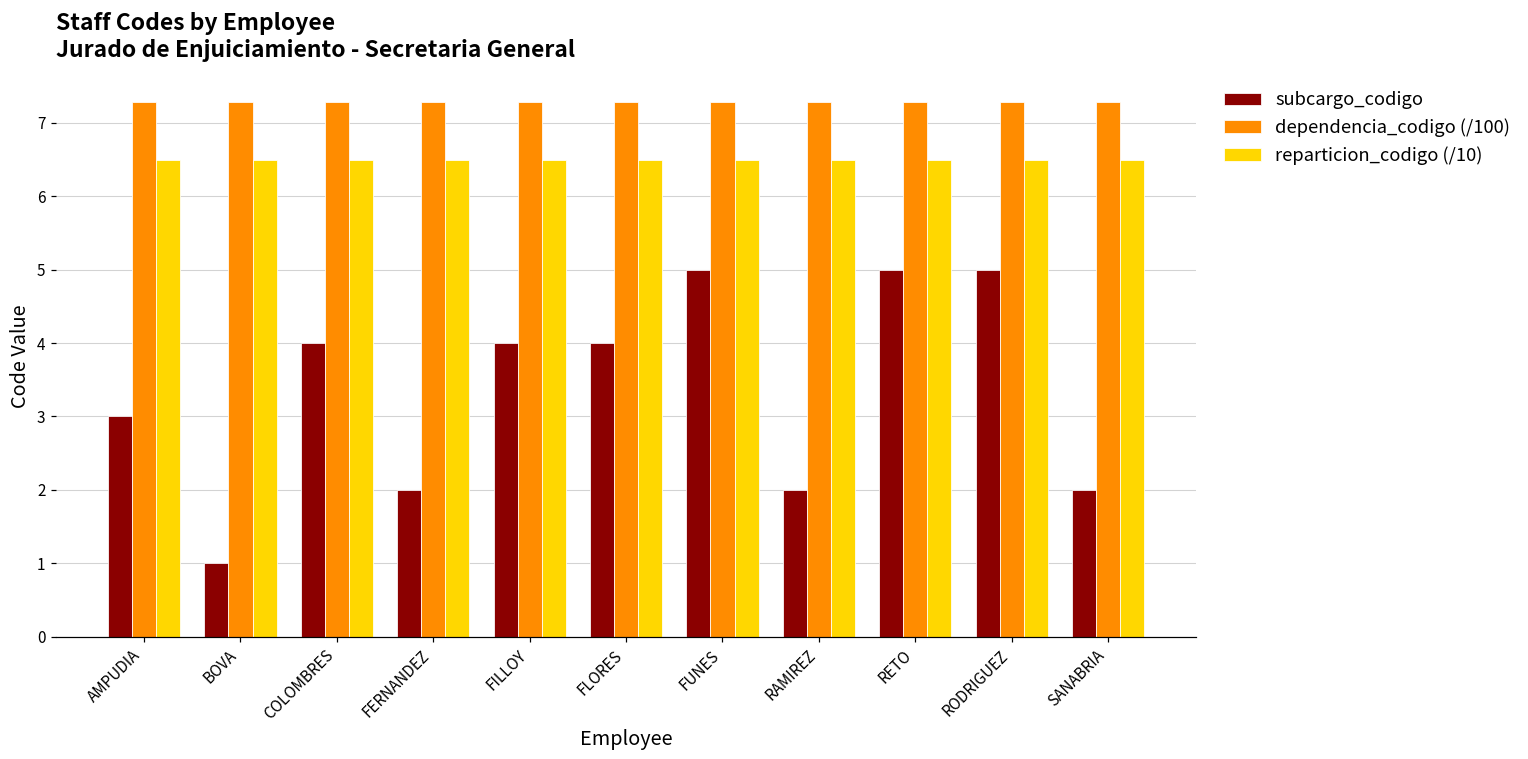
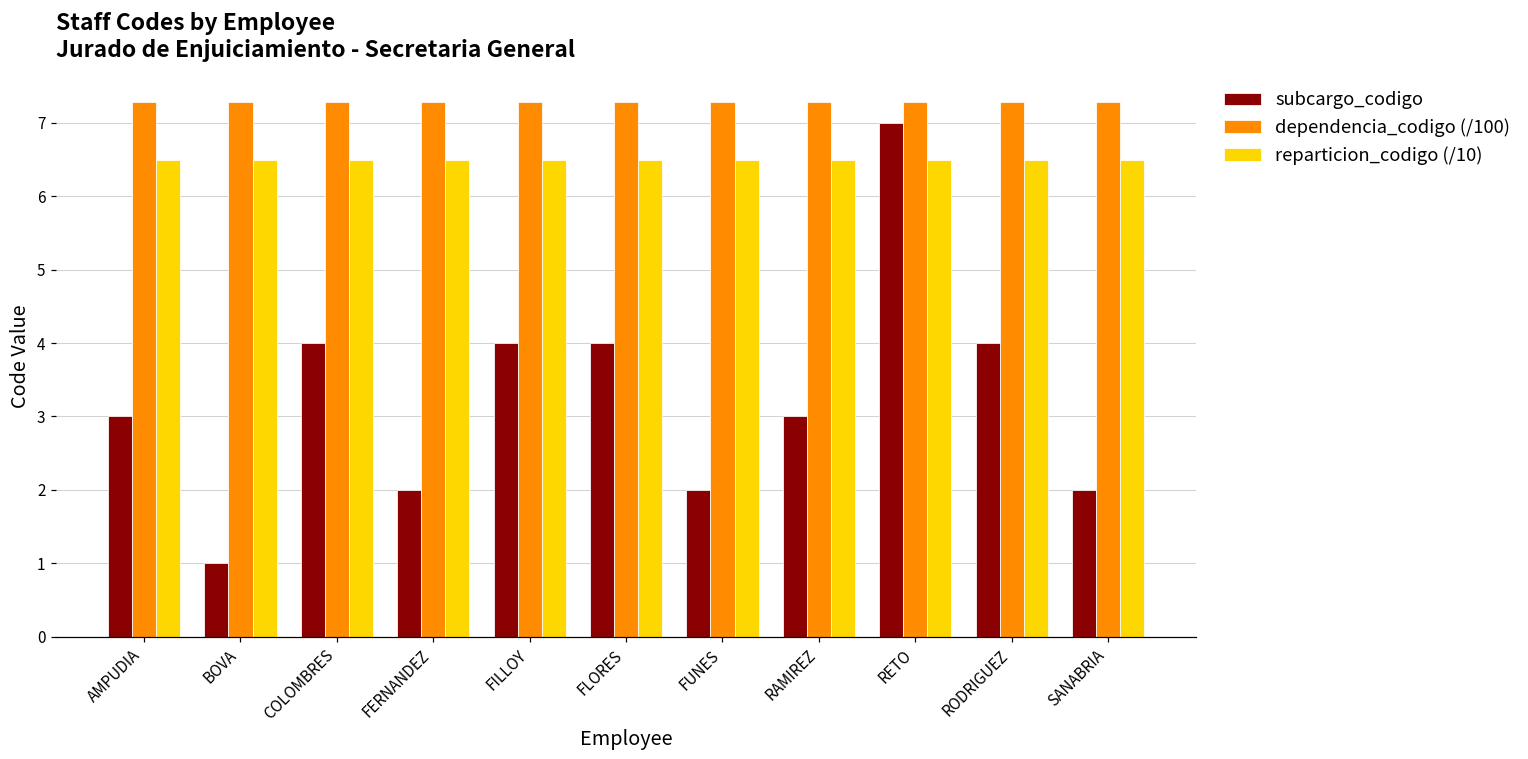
subcargo_codigo, FUNES: 5 -> 2
subcargo_codigo, RAMIREZ: 2 -> 3
subcargo_codigo, RETO: 5 -> 7
subcargo_codigo, RODRIGUEZ: 5 -> 4
